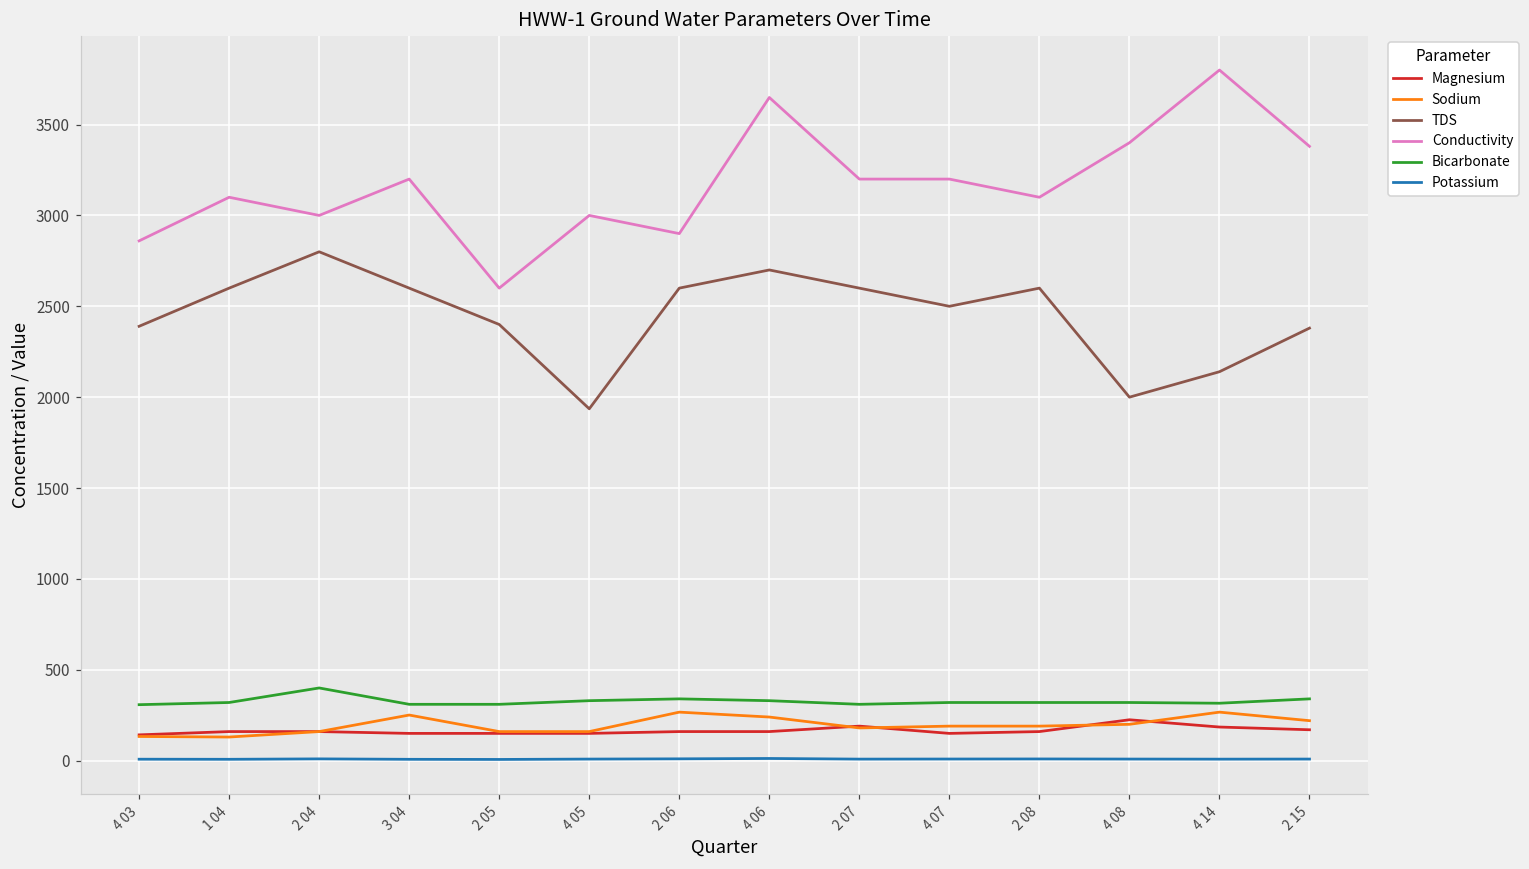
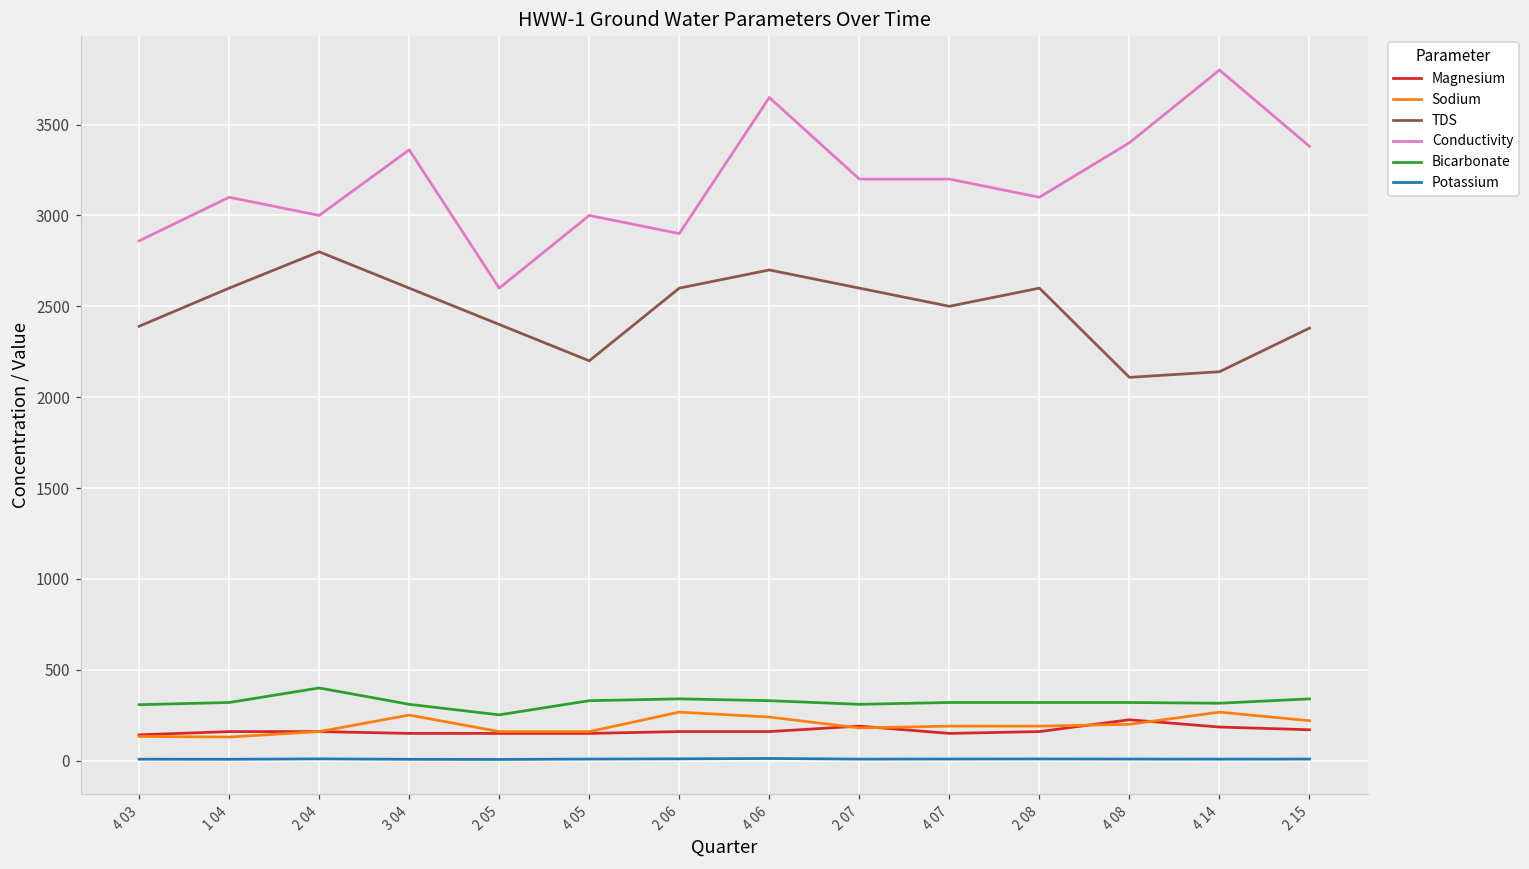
Conductivity, 3 04: 3200 -> 3360
Bicarbonate, 2 05: 310 -> 250
TDS, 4 05: 1940 -> 2200
TDS, 4 08: 2000 -> 2110
